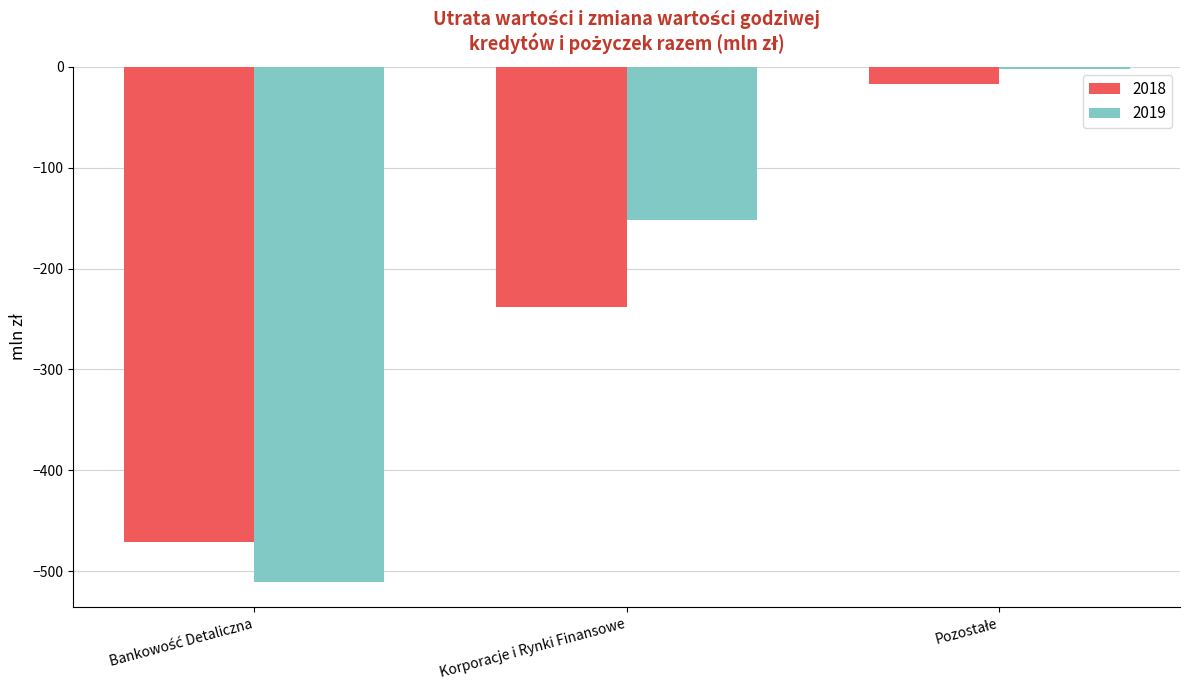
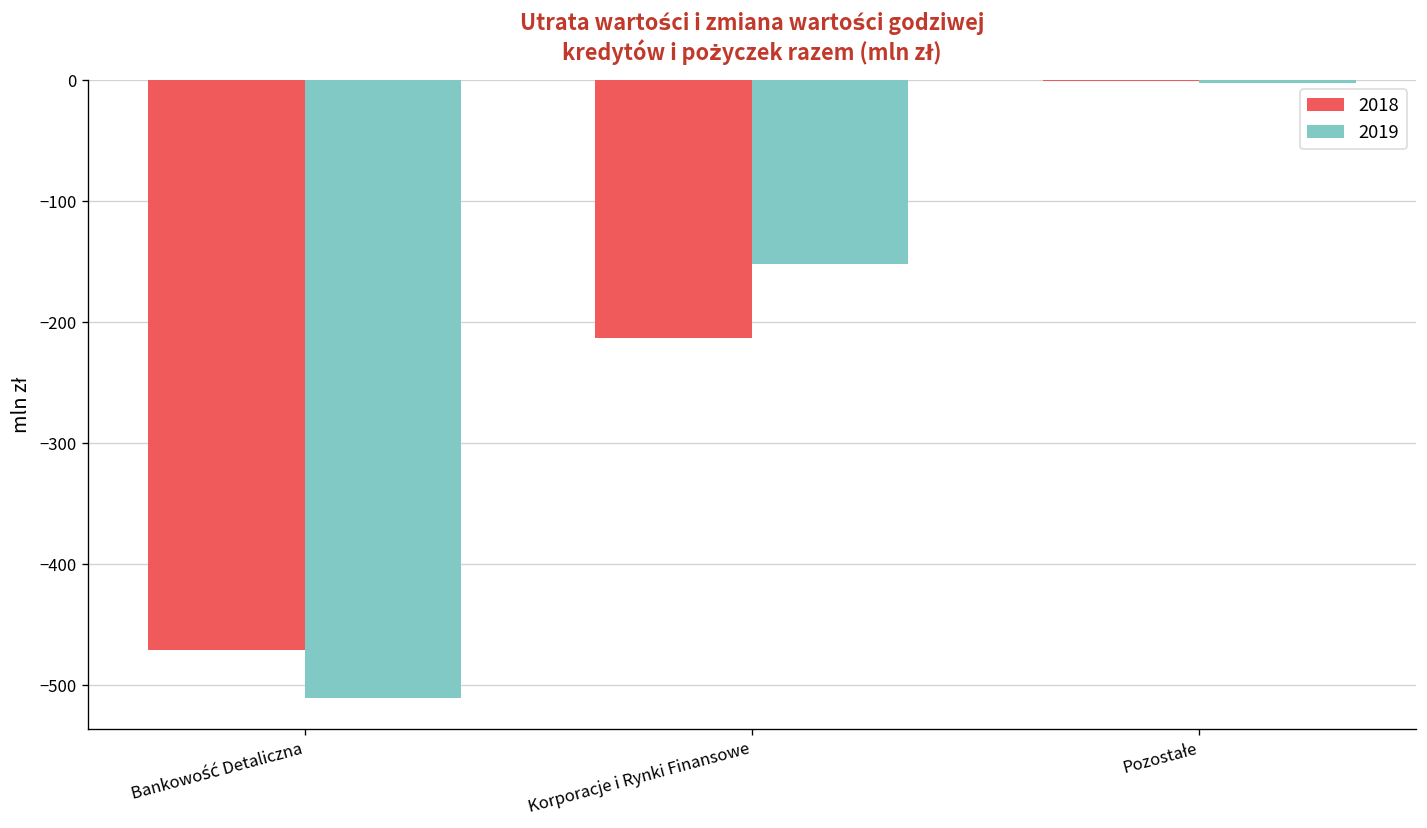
2018, Korporacje i Rynki Finansowe: -238 -> -213
2018, Pozostałe: -17 -> 0
